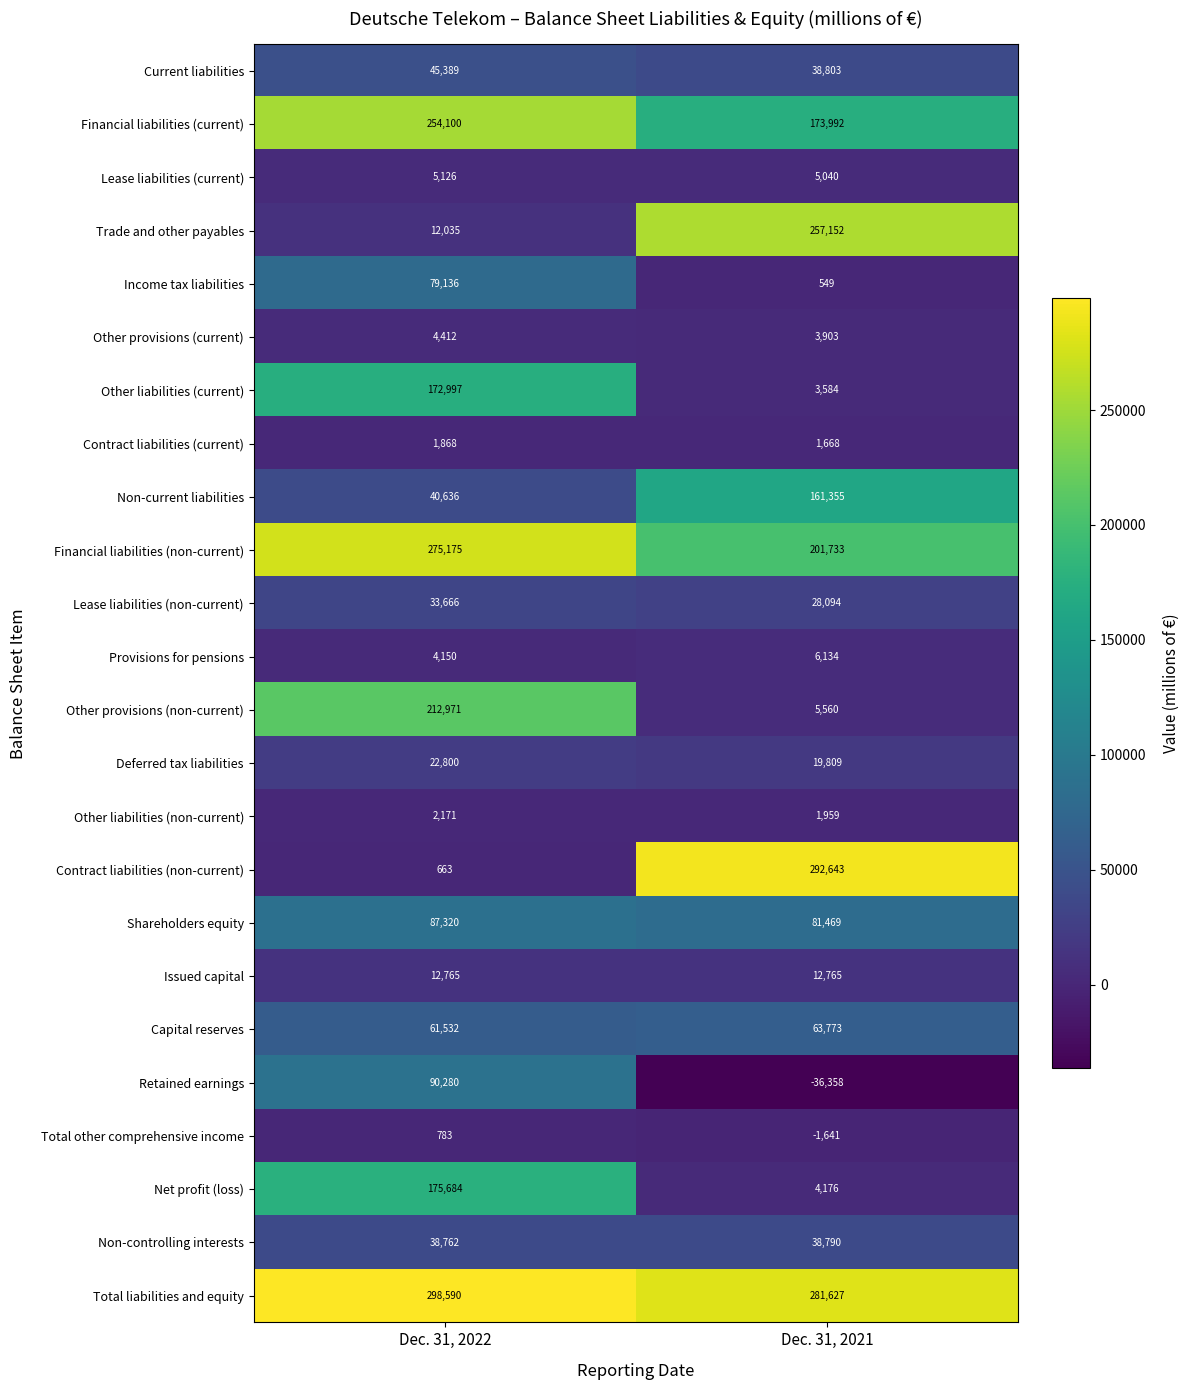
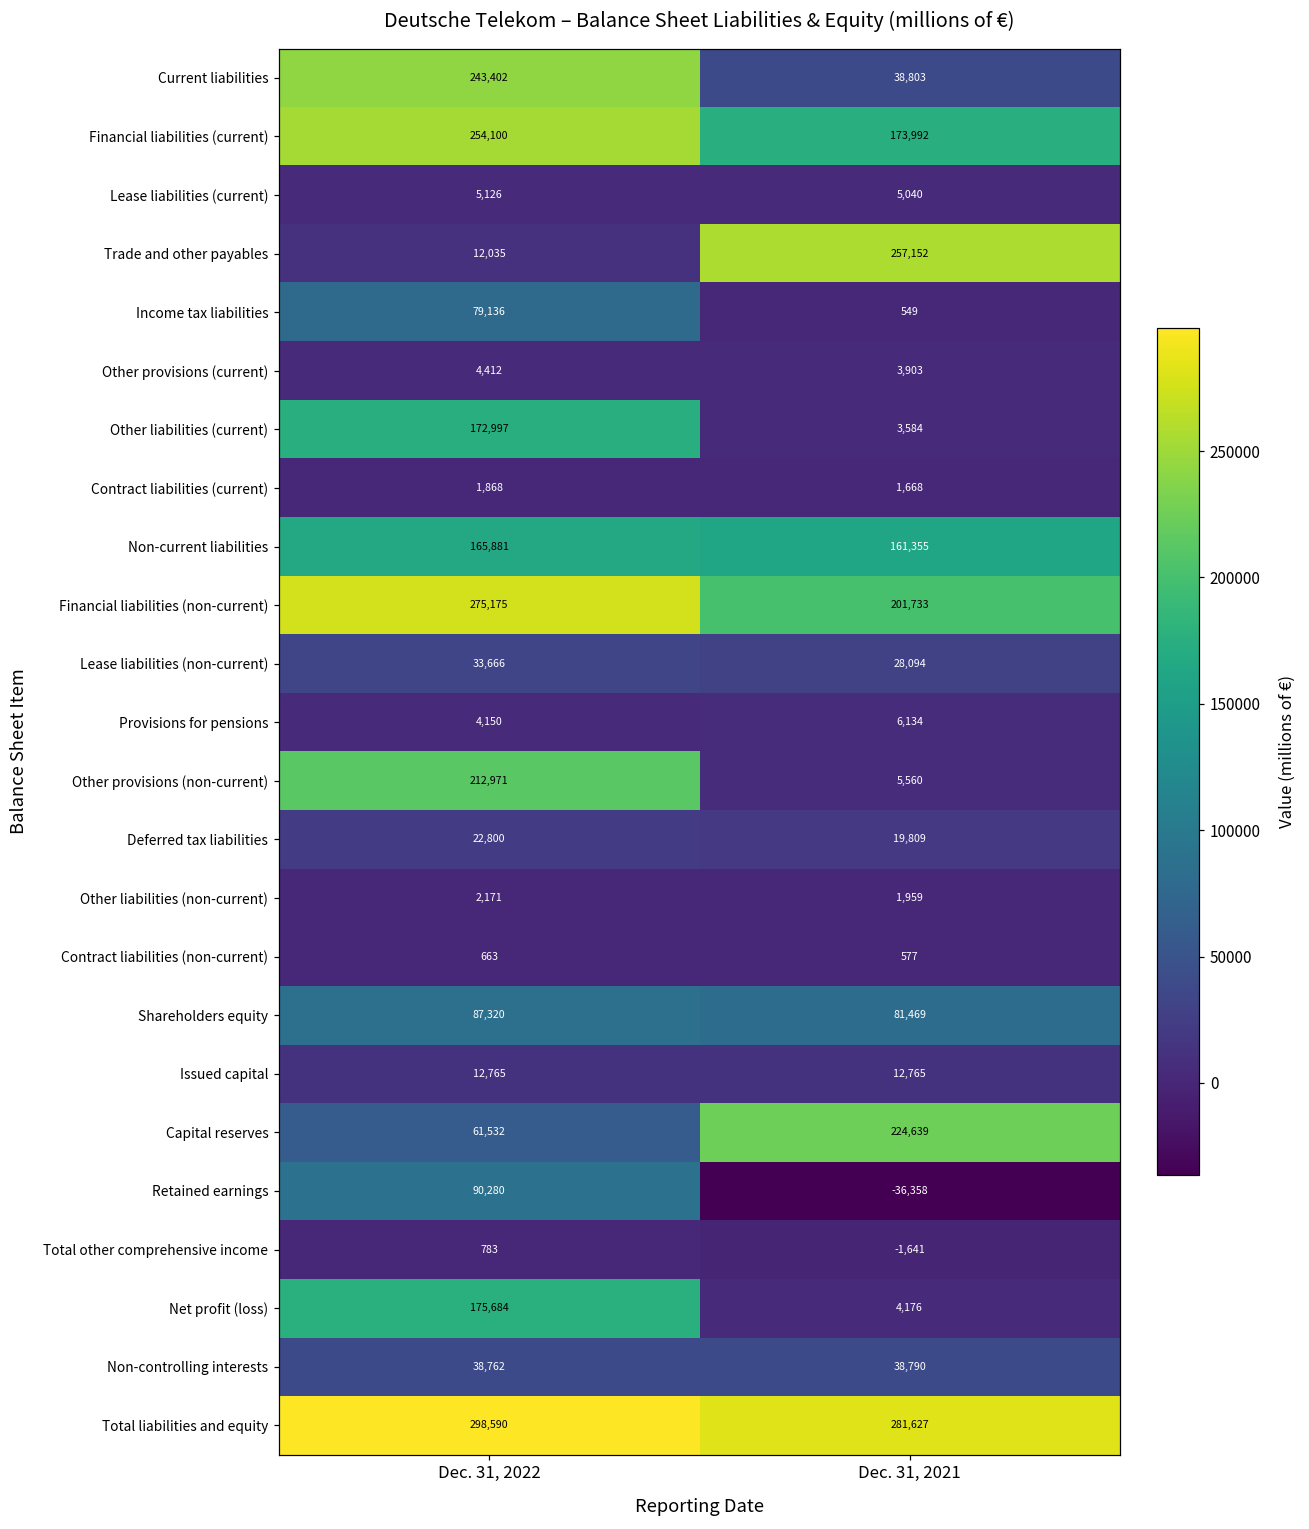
Current liabilities, Dec. 31, 2022: 45,389 -> 243,402
Non-current liabilities, Dec. 31, 2022: 40,636 -> 165,881
Contract liabilities (non-current), Dec. 31, 2021: 292,643 -> 577
Capital reserves, Dec. 31, 2021: 63,773 -> 224,639
